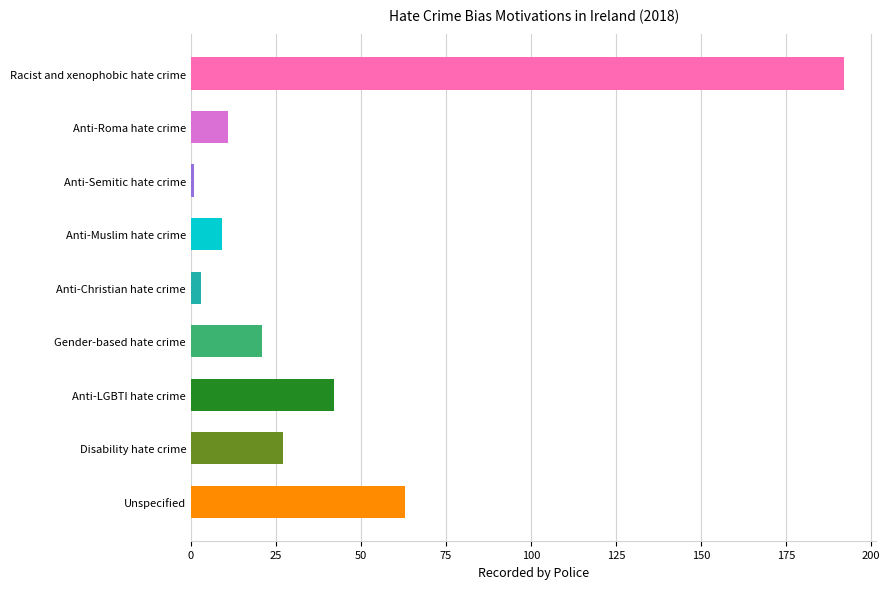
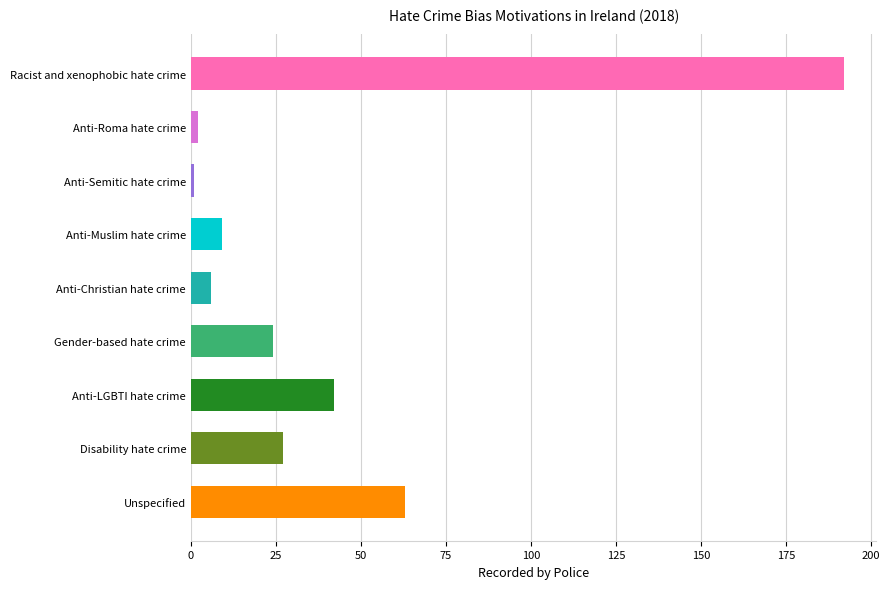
Anti-Roma hate crime: 11 -> 2
Anti-Christian hate crime: 3 -> 6
Gender-based hate crime: 21 -> 24
